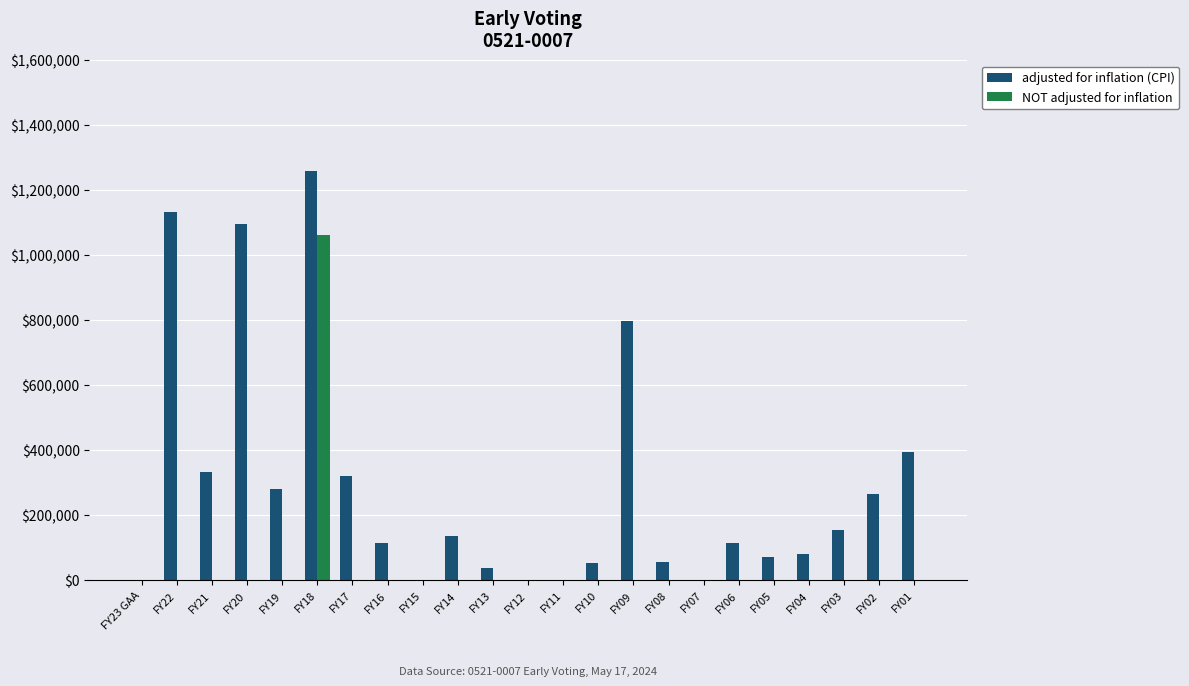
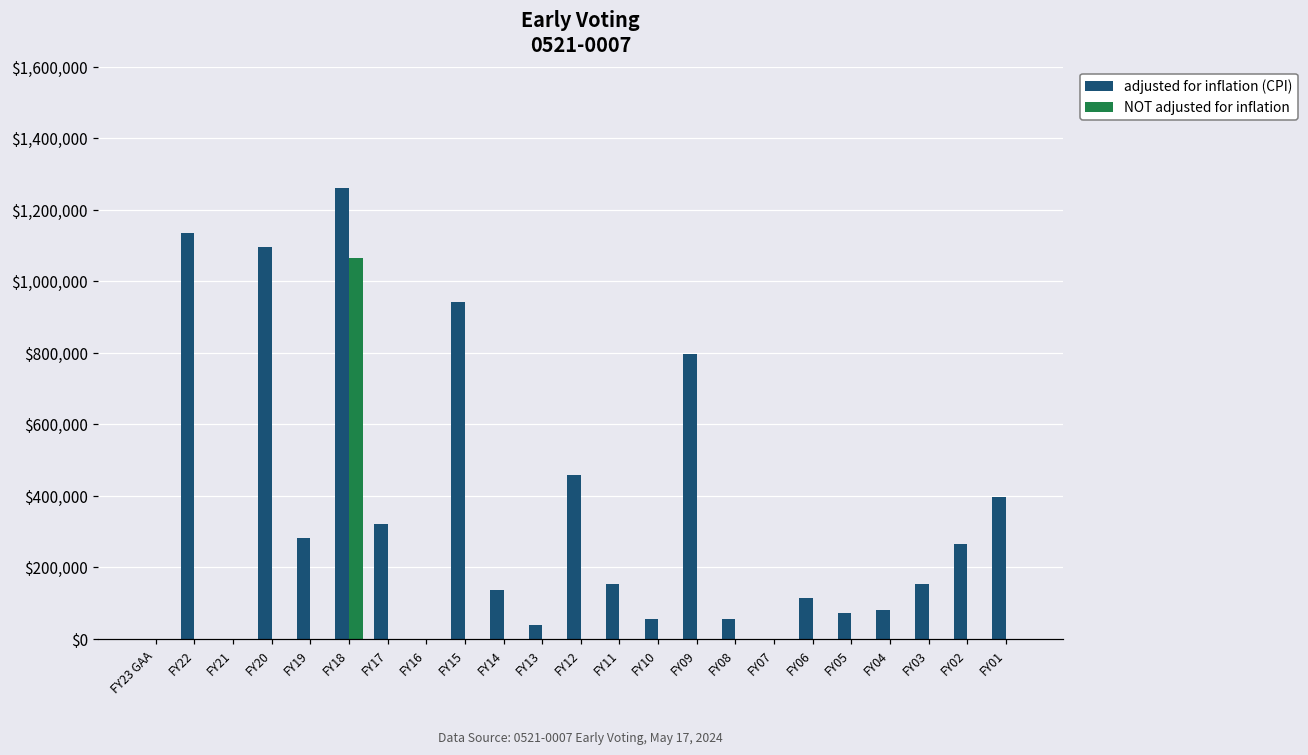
adjusted for inflation (CPI), FY21: $330,000 -> $0
adjusted for inflation (CPI), FY16: $120,000 -> $0
adjusted for inflation (CPI), FY15: $0 -> $940,000
adjusted for inflation (CPI), FY12: $0 -> $460,000
adjusted for inflation (CPI), FY11: $0 -> $150,000
